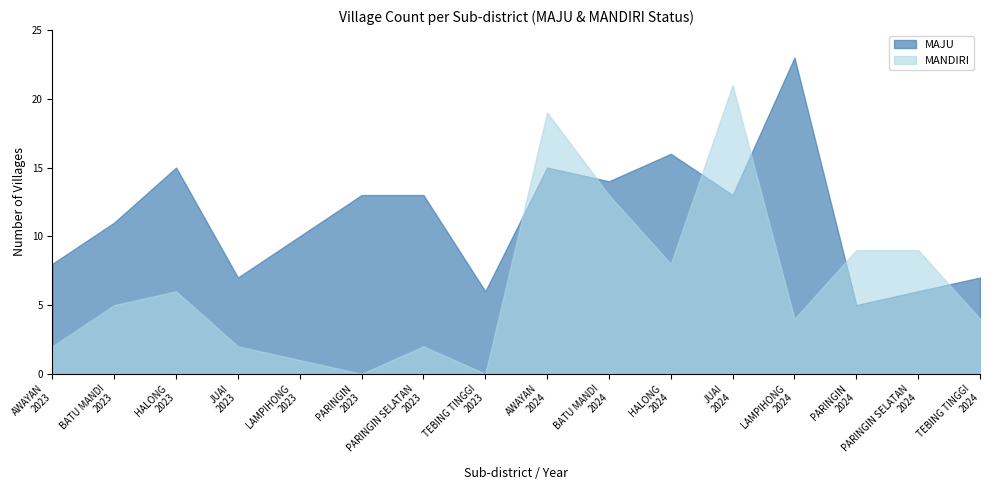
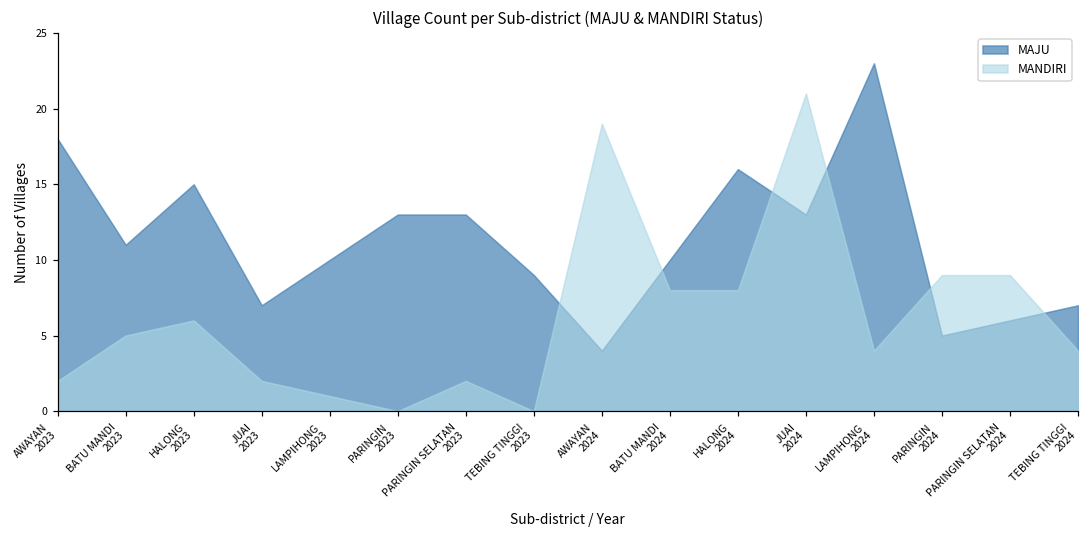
MAJU, AWAYAN 2023: 8 -> 18
MAJU, TEBING TINGGI 2023: 6 -> 9
MAJU, AWAYAN 2024: 15 -> 4
MAJU, BATU MANDI 2024: 14 -> 10
MANDIRI, BATU MANDI 2024: 13 -> 8
